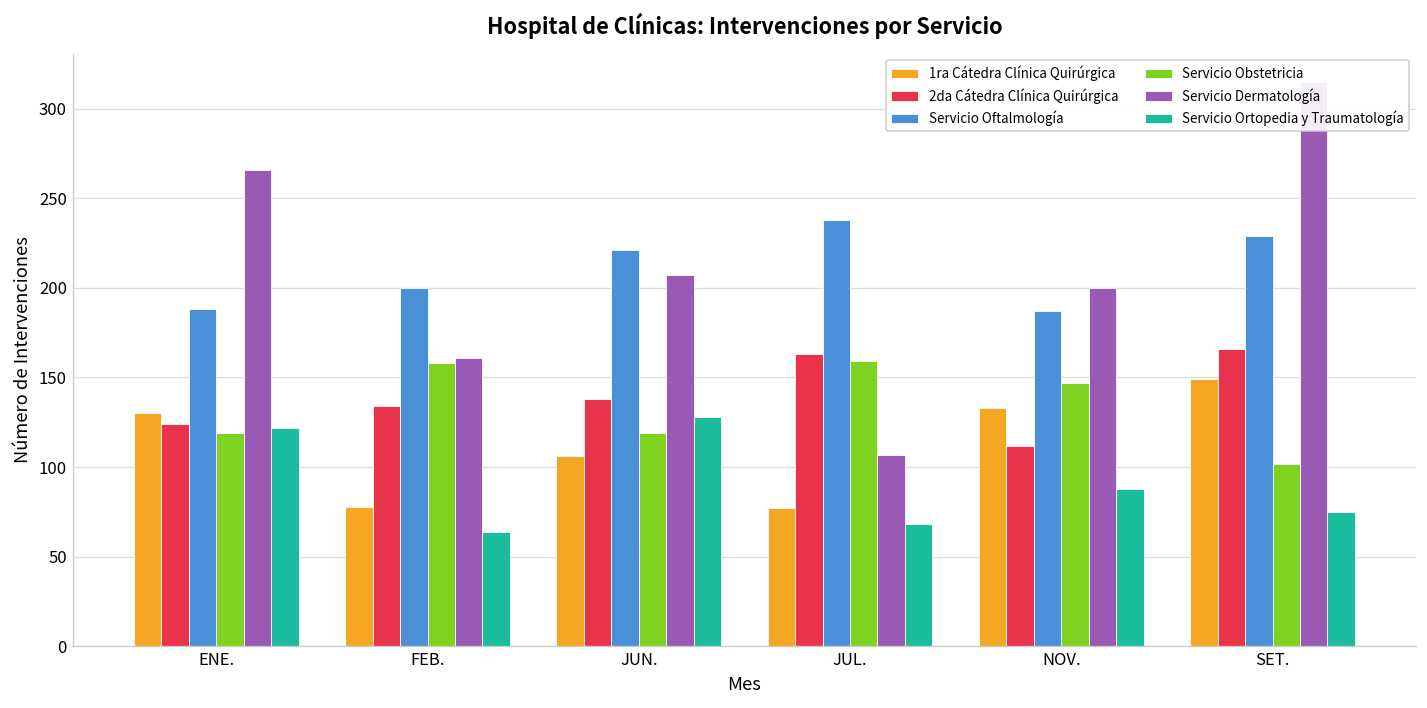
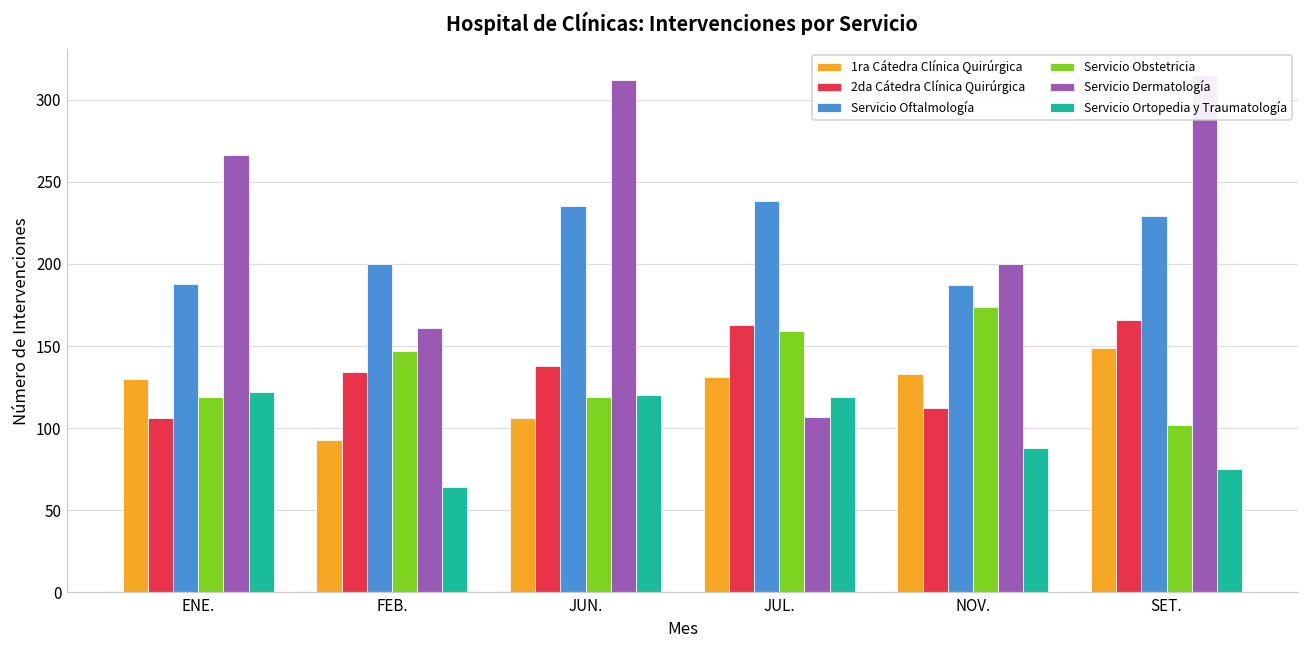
2da Cátedra Clínica Quirúrgica, ENE.: 124 -> 106
1ra Cátedra Clínica Quirúrgica, FEB.: 78 -> 93
Servicio Obstetricia, FEB.: 158 -> 147
Servicio Oftalmología, JUN.: 221 -> 235
Servicio Dermatología, JUN.: 207 -> 312
Servicio Ortopedia y Traumatología, JUN.: 128 -> 120
1ra Cátedra Clínica Quirúrgica, JUL.: 77 -> 131
Servicio Ortopedia y Traumatología, JUL.: 68 -> 119
Servicio Obstetricia, NOV.: 147 -> 174
